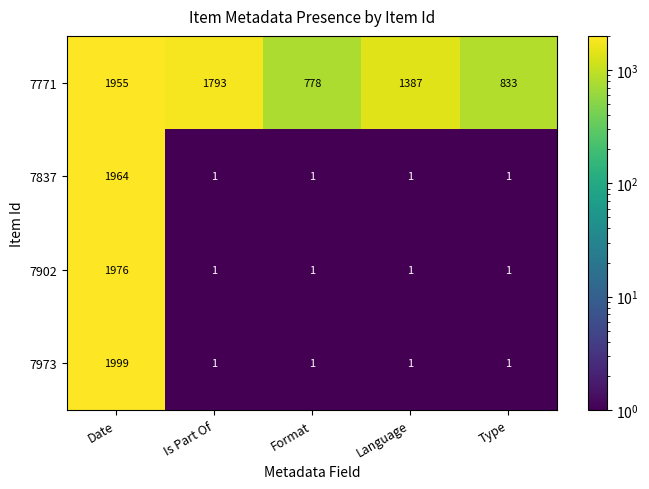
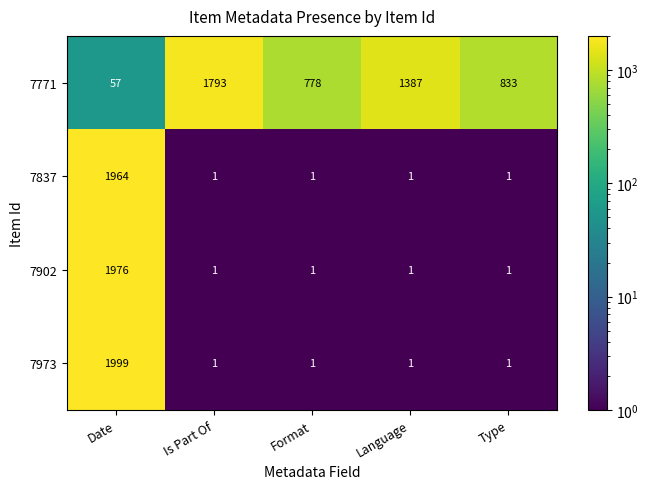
7771, Date: 1955 -> 57
